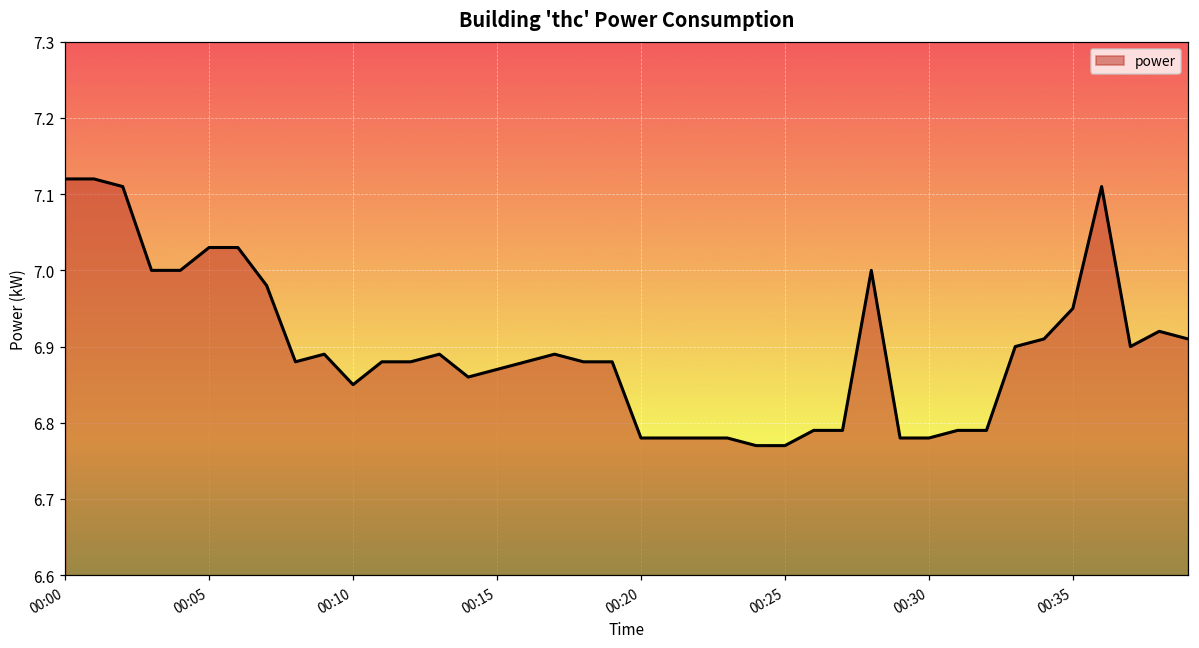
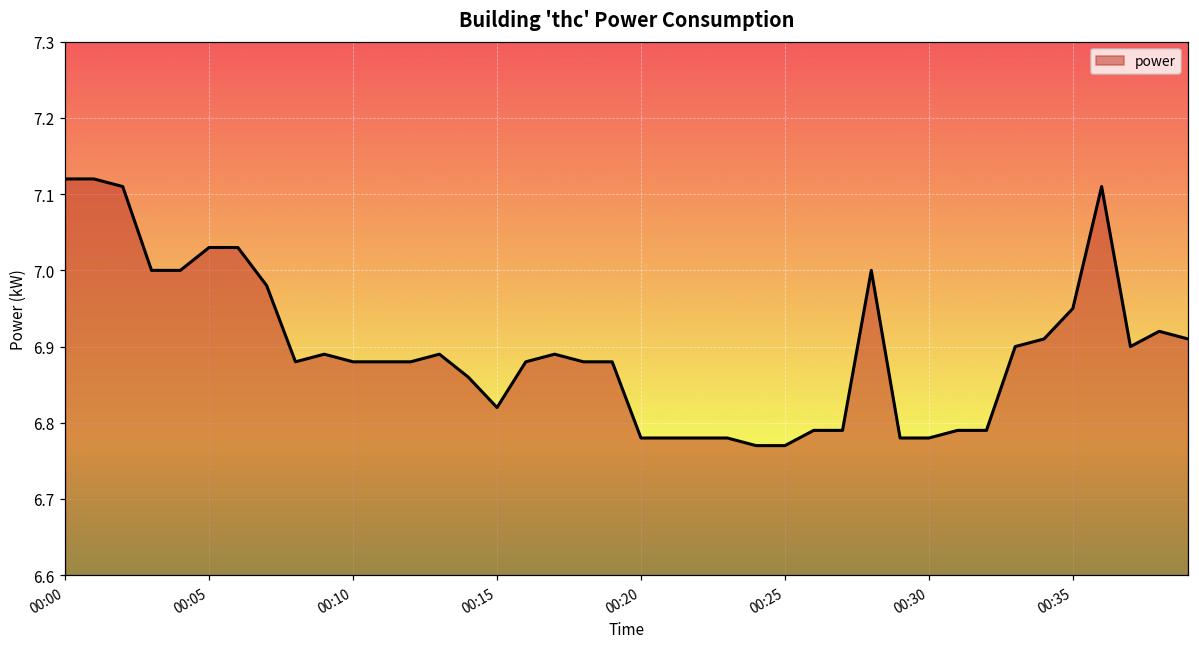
00:10: 6.85 -> 6.88
00:15: 6.87 -> 6.82
